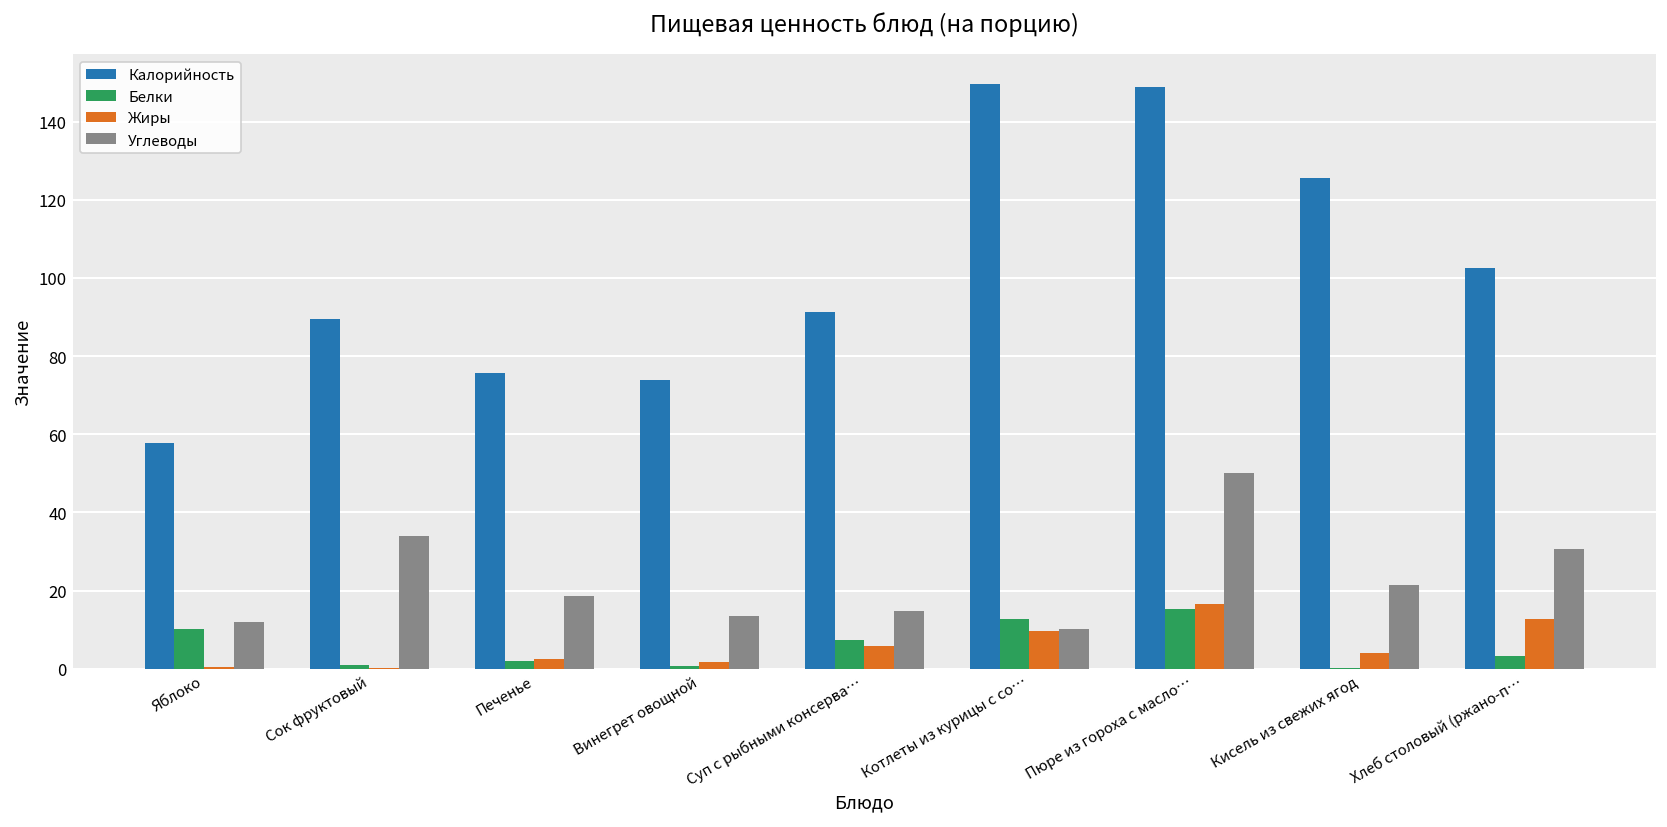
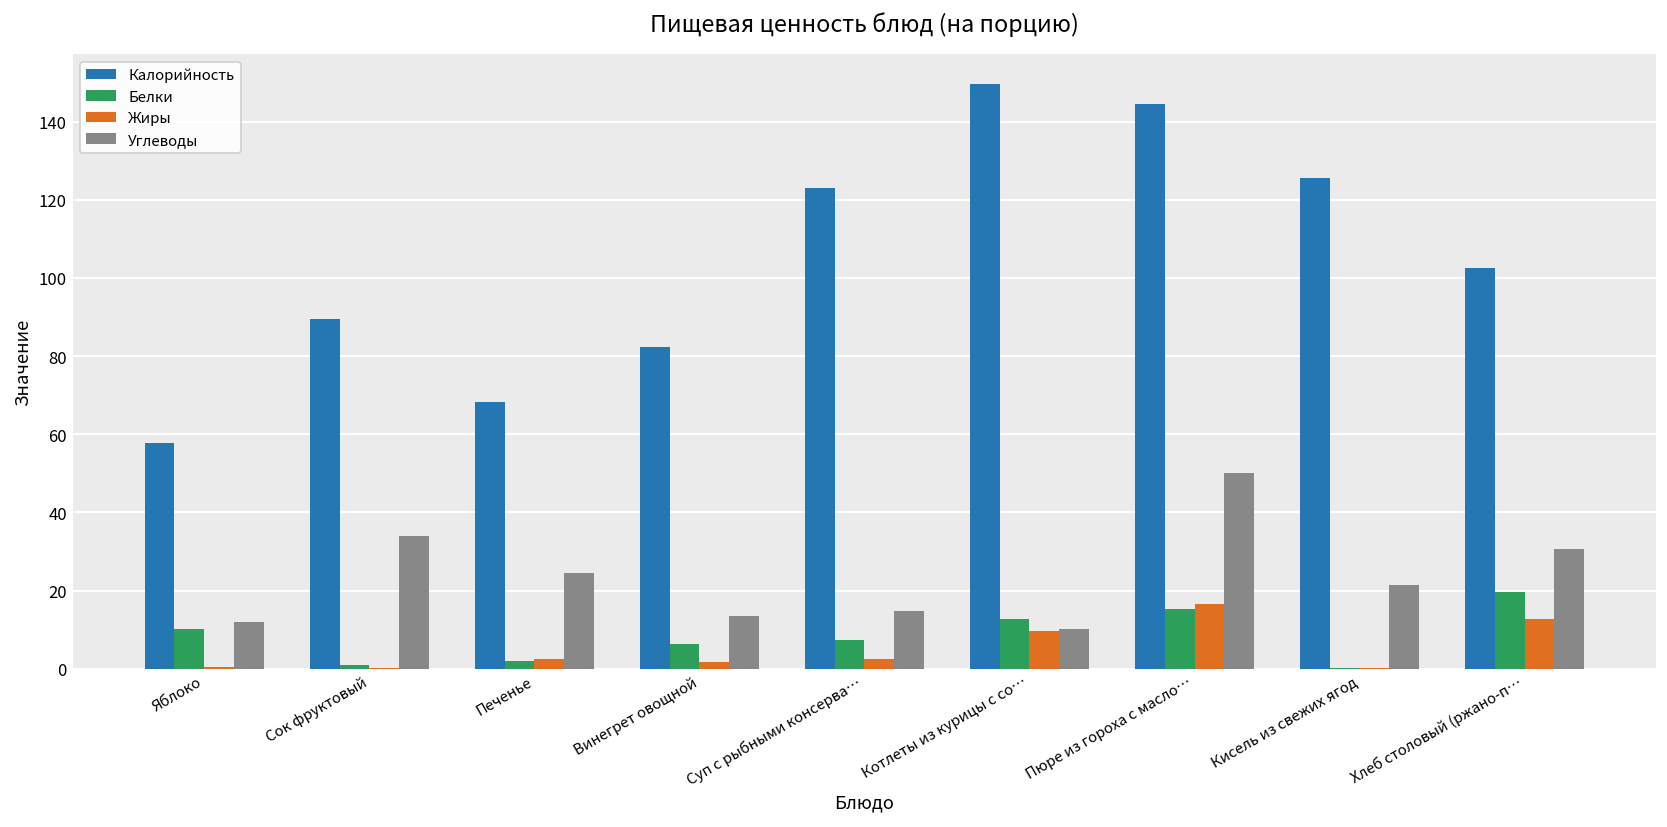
Калорийность, Печенье: 76 -> 68
Углеводы, Печенье: 19 -> 24
Калорийность, Винегрет овощной: 74 -> 82
Белки, Винегрет овощной: 1 -> 6
Калорийность, Суп с рыбными консерва…: 91 -> 123
Жиры, Суп с рыбными консерва…: 6 -> 3
Калорийность, Пюре из гороха с масло…: 149 -> 145
Жиры, Кисель из свежих ягод: 4 -> 0
Белки, Хлеб столовый (ржано-п…: 3 -> 20
